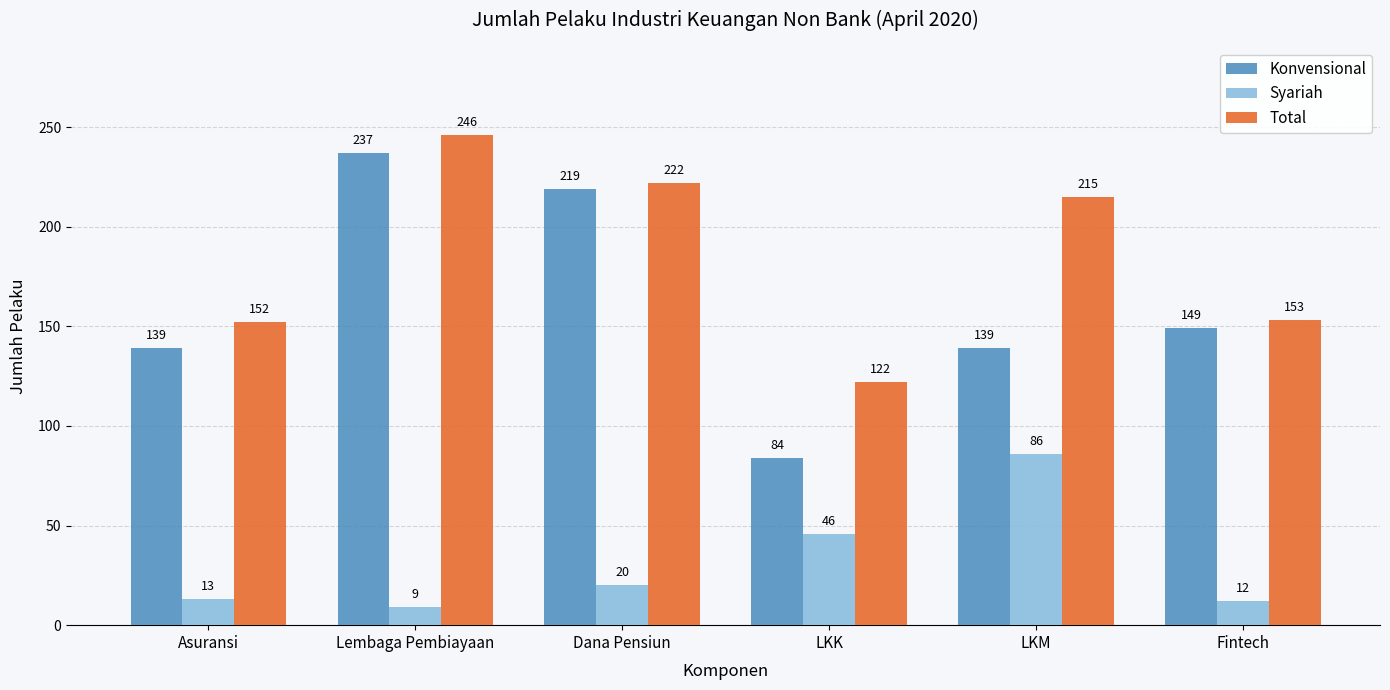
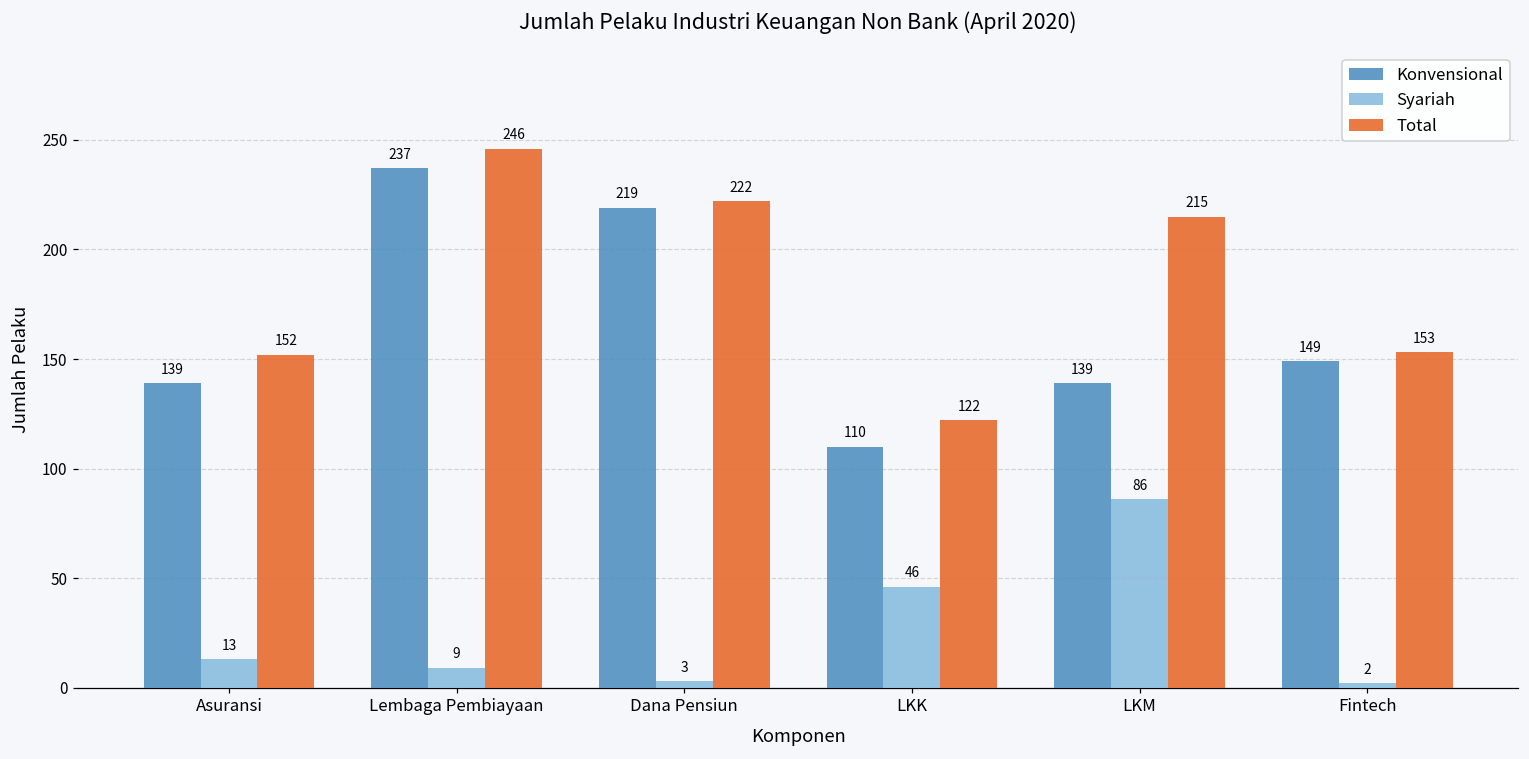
Syariah, Dana Pensiun: 20 -> 3
Konvensional, LKK: 84 -> 110
Syariah, Fintech: 12 -> 2
